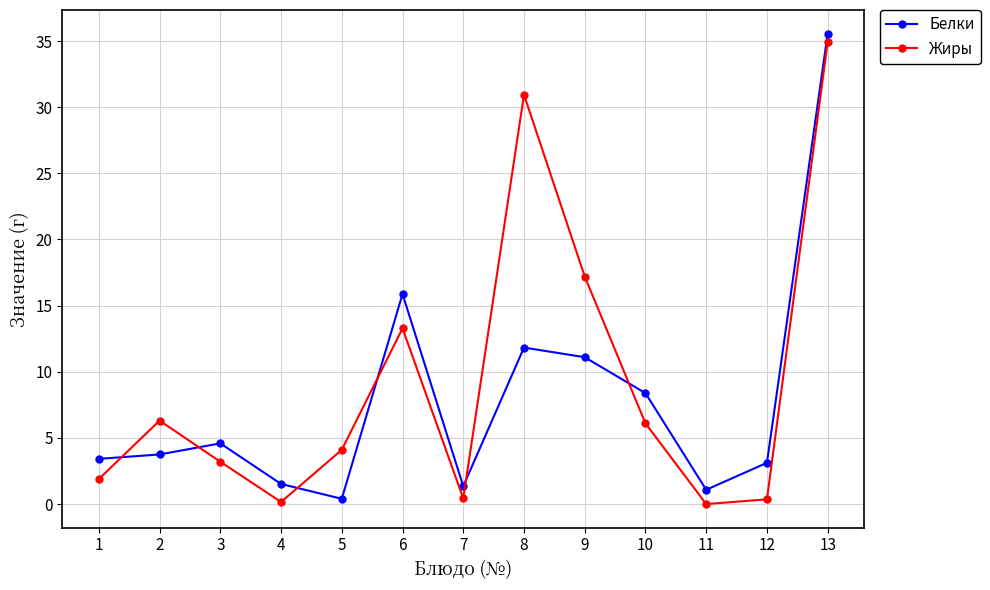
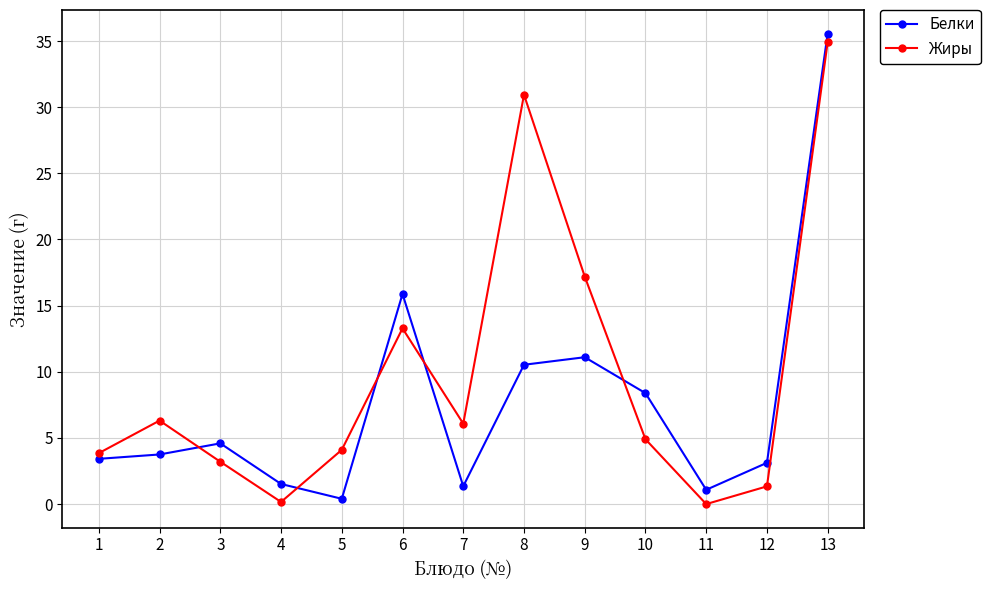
Жиры, 1: 1.9 -> 3.9
Жиры, 7: 0.4 -> 6.1
Белки, 8: 11.8 -> 10.5
Жиры, 10: 6.1 -> 4.9
Жиры, 12: 0.4 -> 1.3
